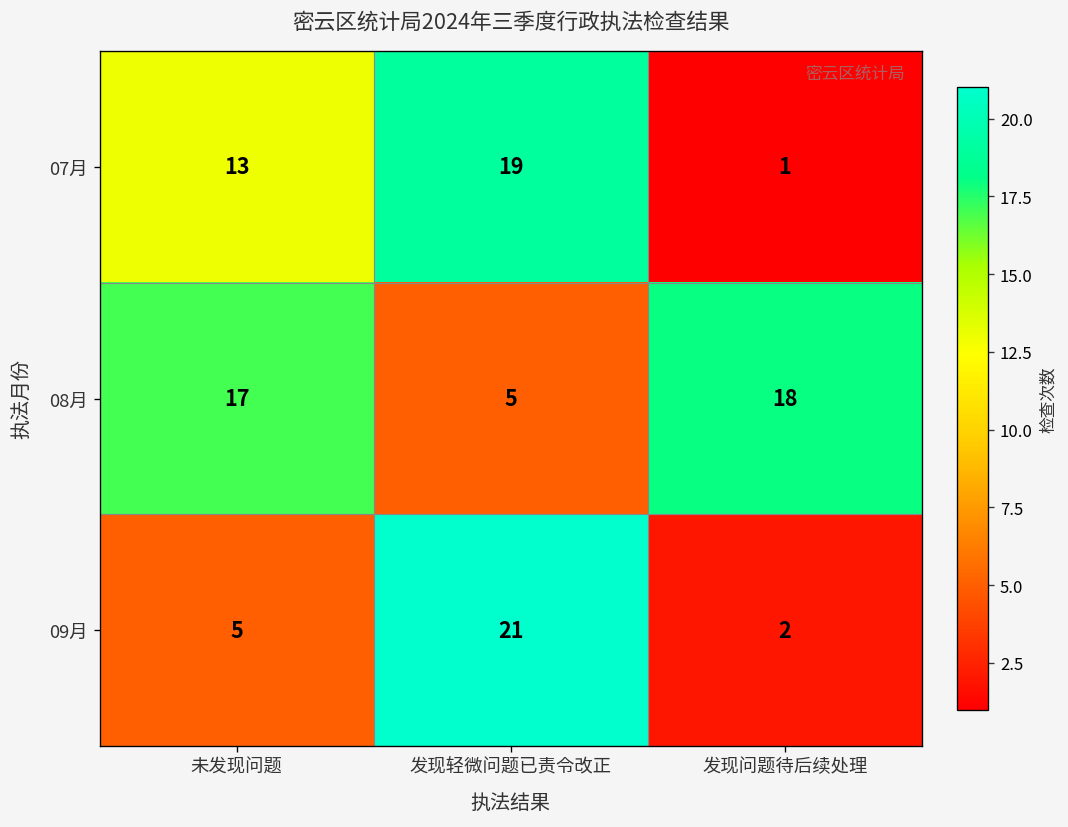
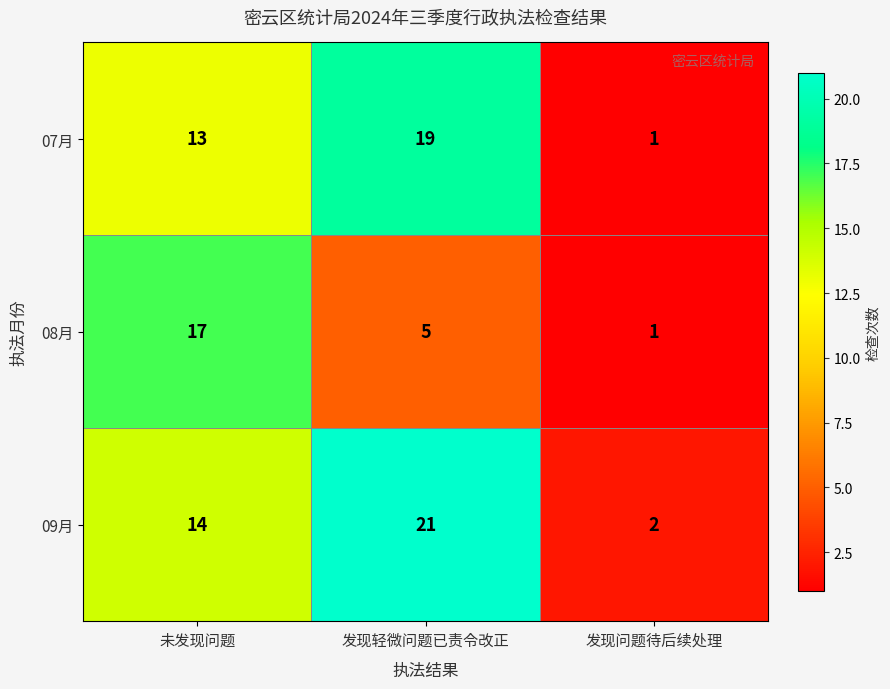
08月, 发现问题待后续处理: 18 -> 1
09月, 未发现问题: 5 -> 14
